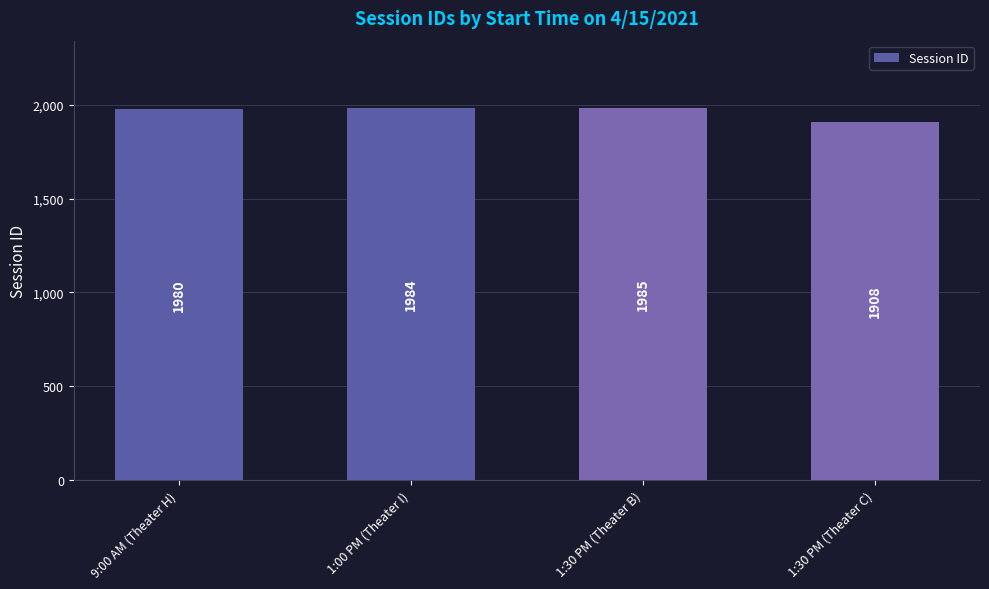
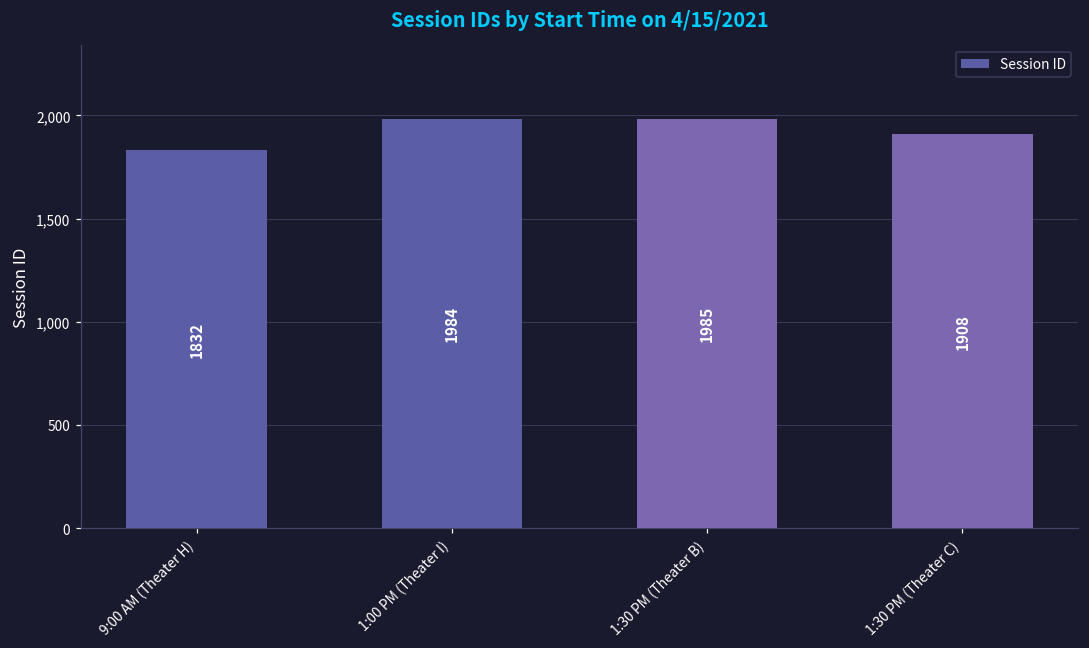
9:00 AM (Theater H): 1980 -> 1832
